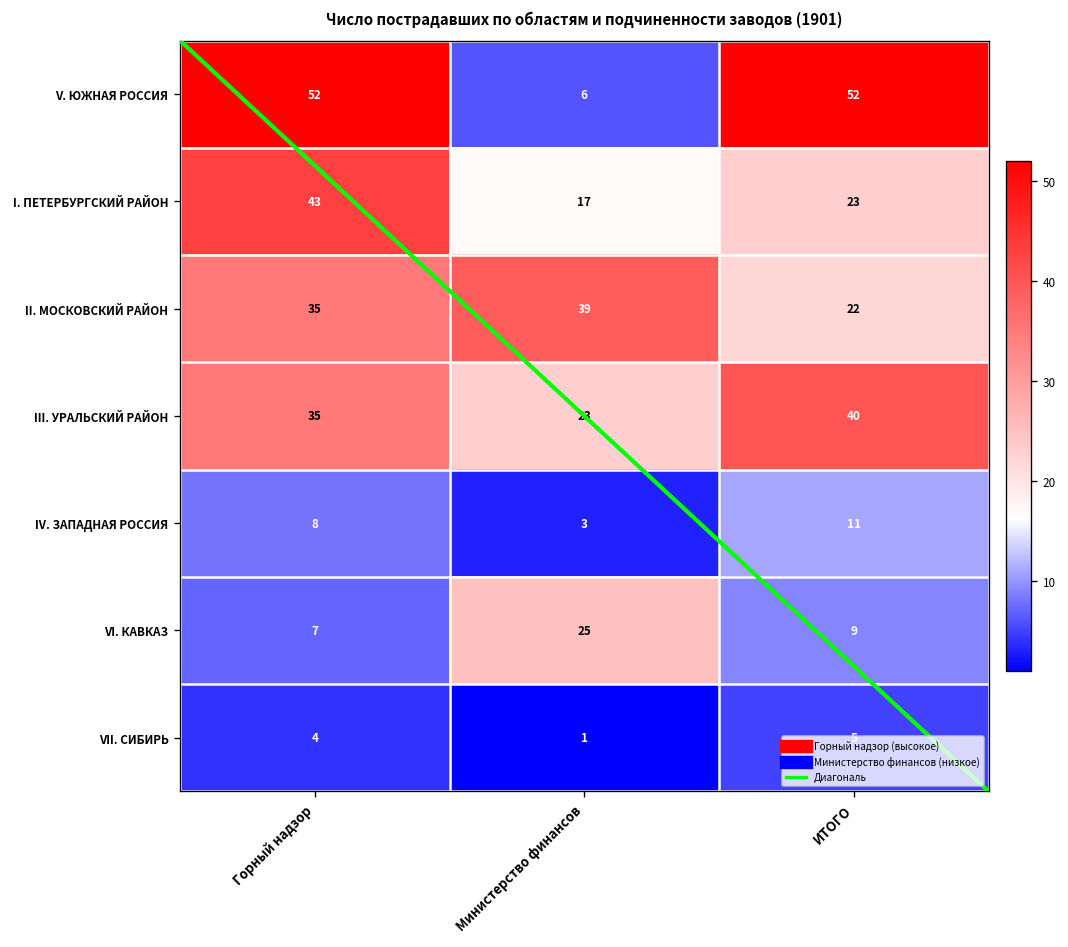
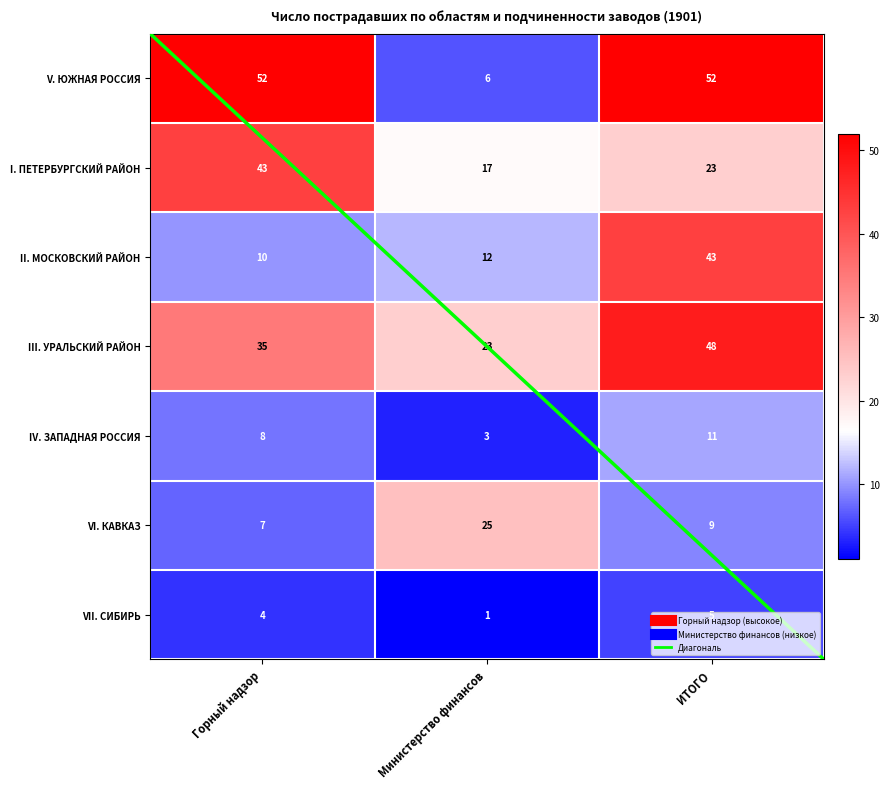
II. МОСКОВСКИЙ РАЙОН, Горный надзор: 35 -> 10
II. МОСКОВСКИЙ РАЙОН, Министерство финансов: 39 -> 12
II. МОСКОВСКИЙ РАЙОН, ИТОГО: 22 -> 43
III. УРАЛЬСКИЙ РАЙОН, ИТОГО: 40 -> 48
